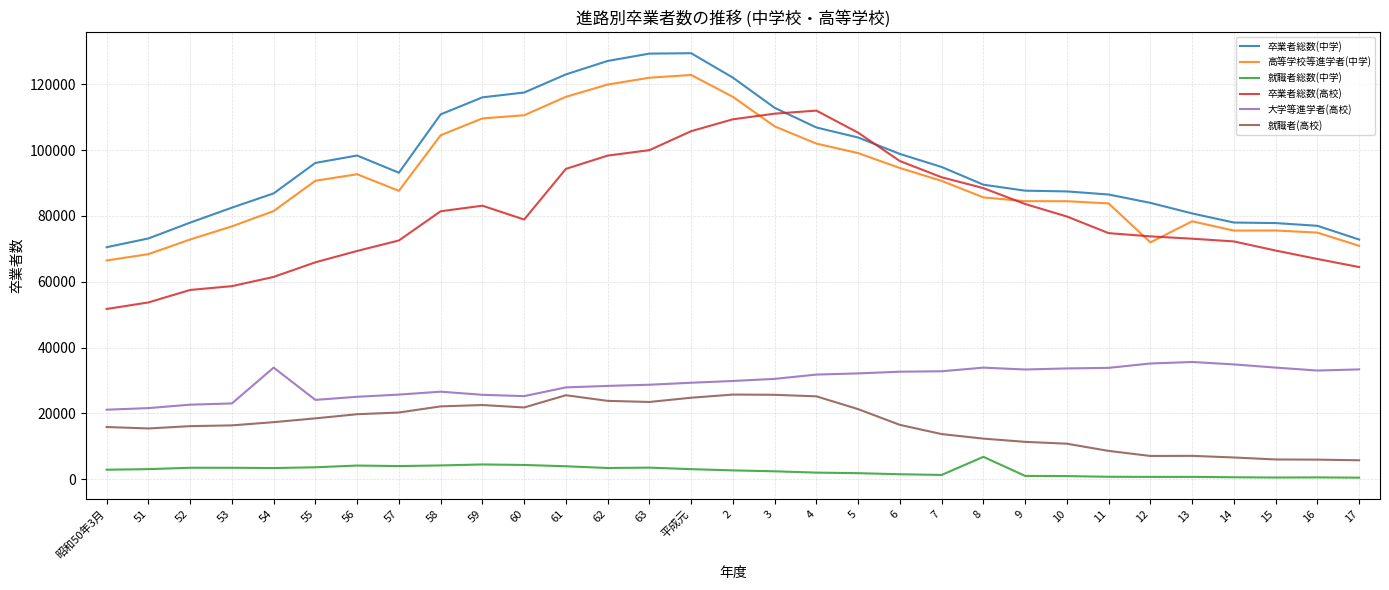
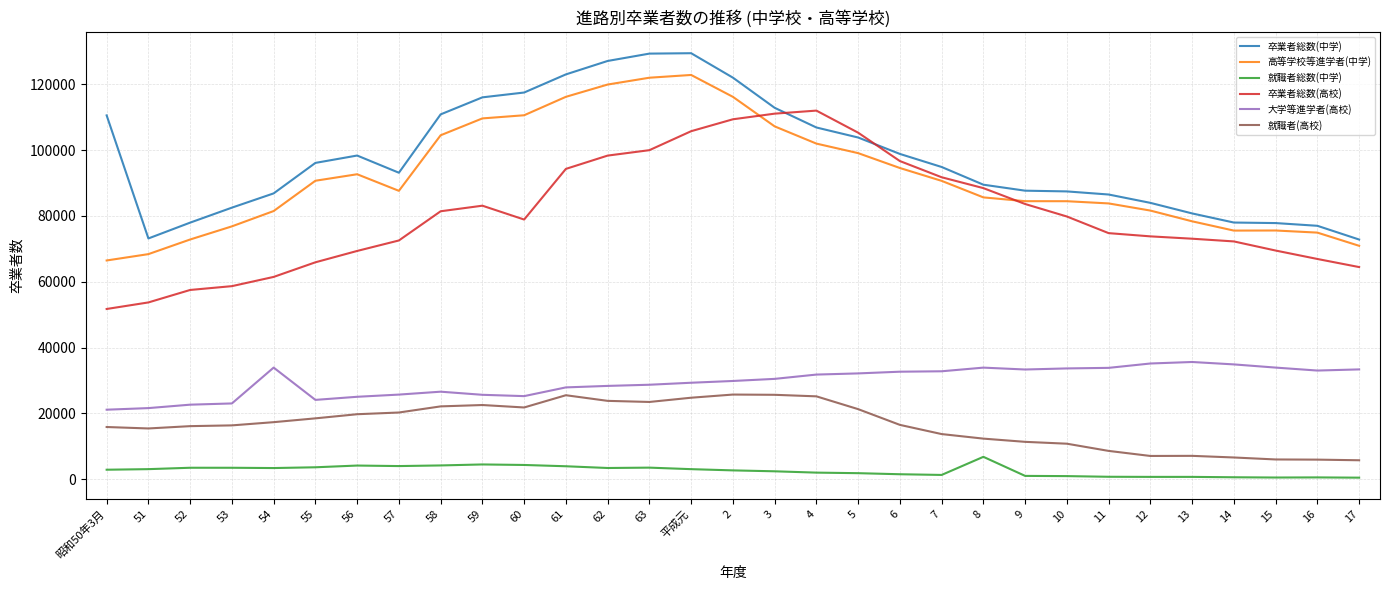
卒業者総数(中学), 昭和50年3月: 71000 -> 111000
高等学校等進学者(中学), 12: 72000 -> 82000
